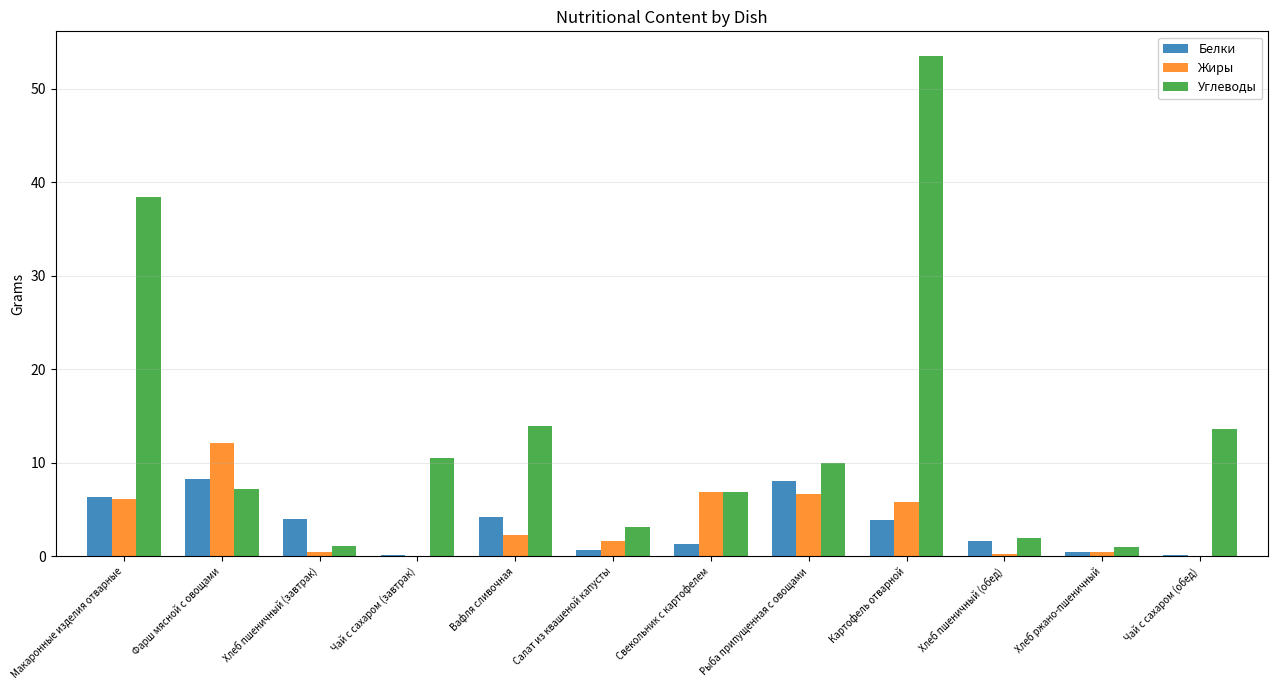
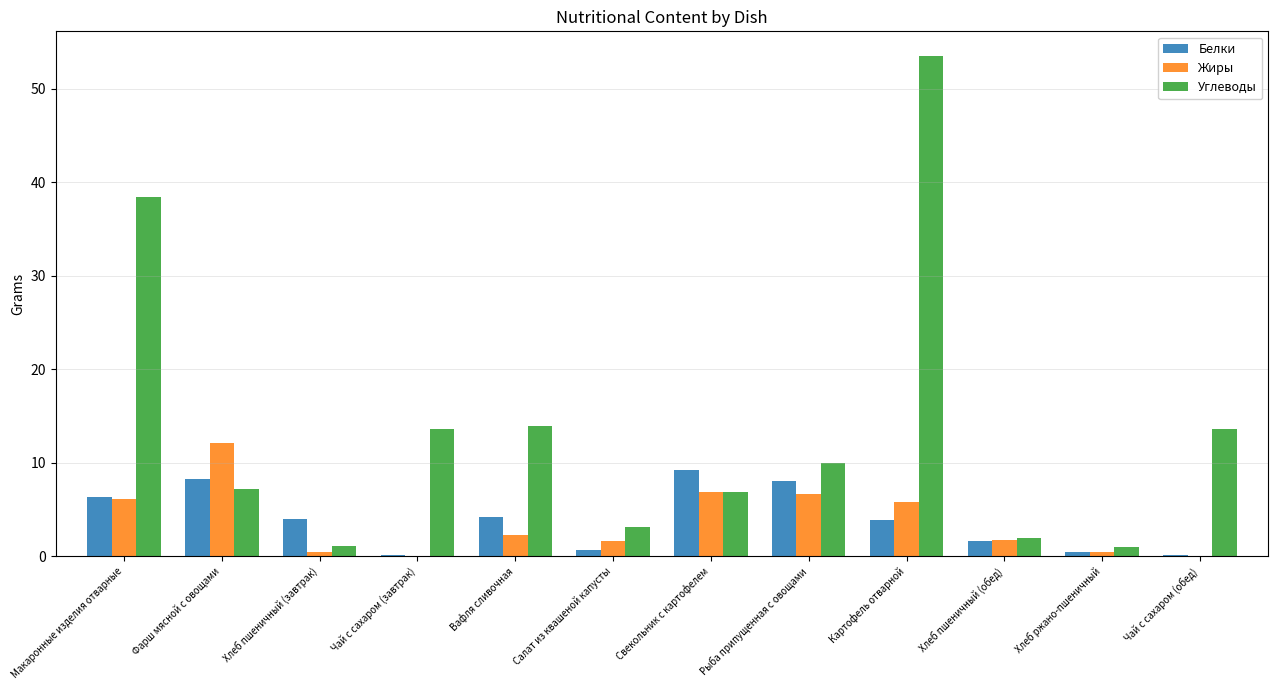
Углеводы, Чай с сахаром (завтрак): 11 -> 14
Белки, Свекольник с картофелем: 1 -> 9
Жиры, Хлеб пшеничный (обед): 0 -> 2
